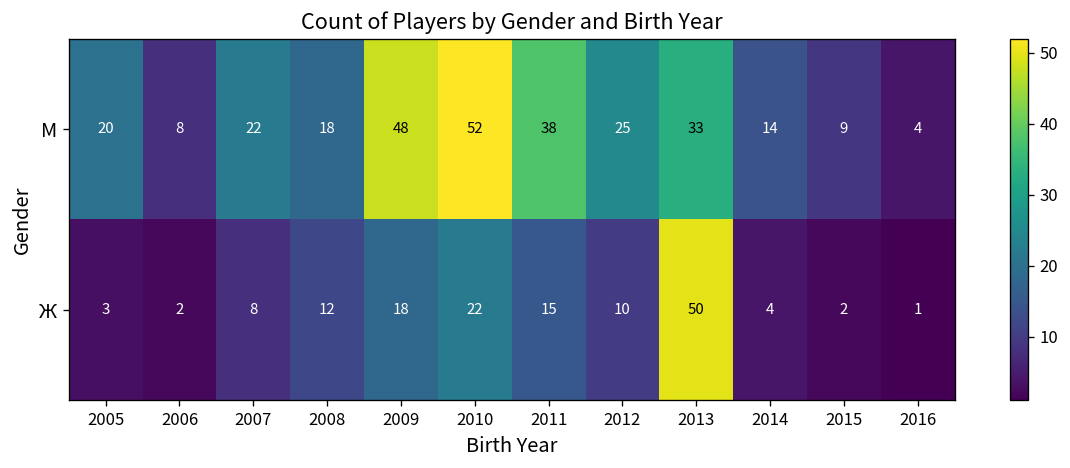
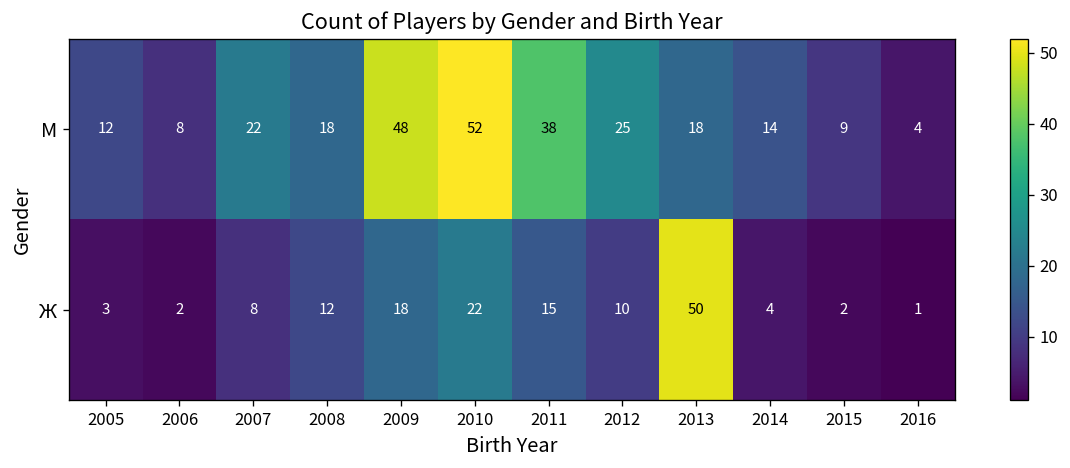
М, 2005: 20 -> 12
М, 2013: 33 -> 18
